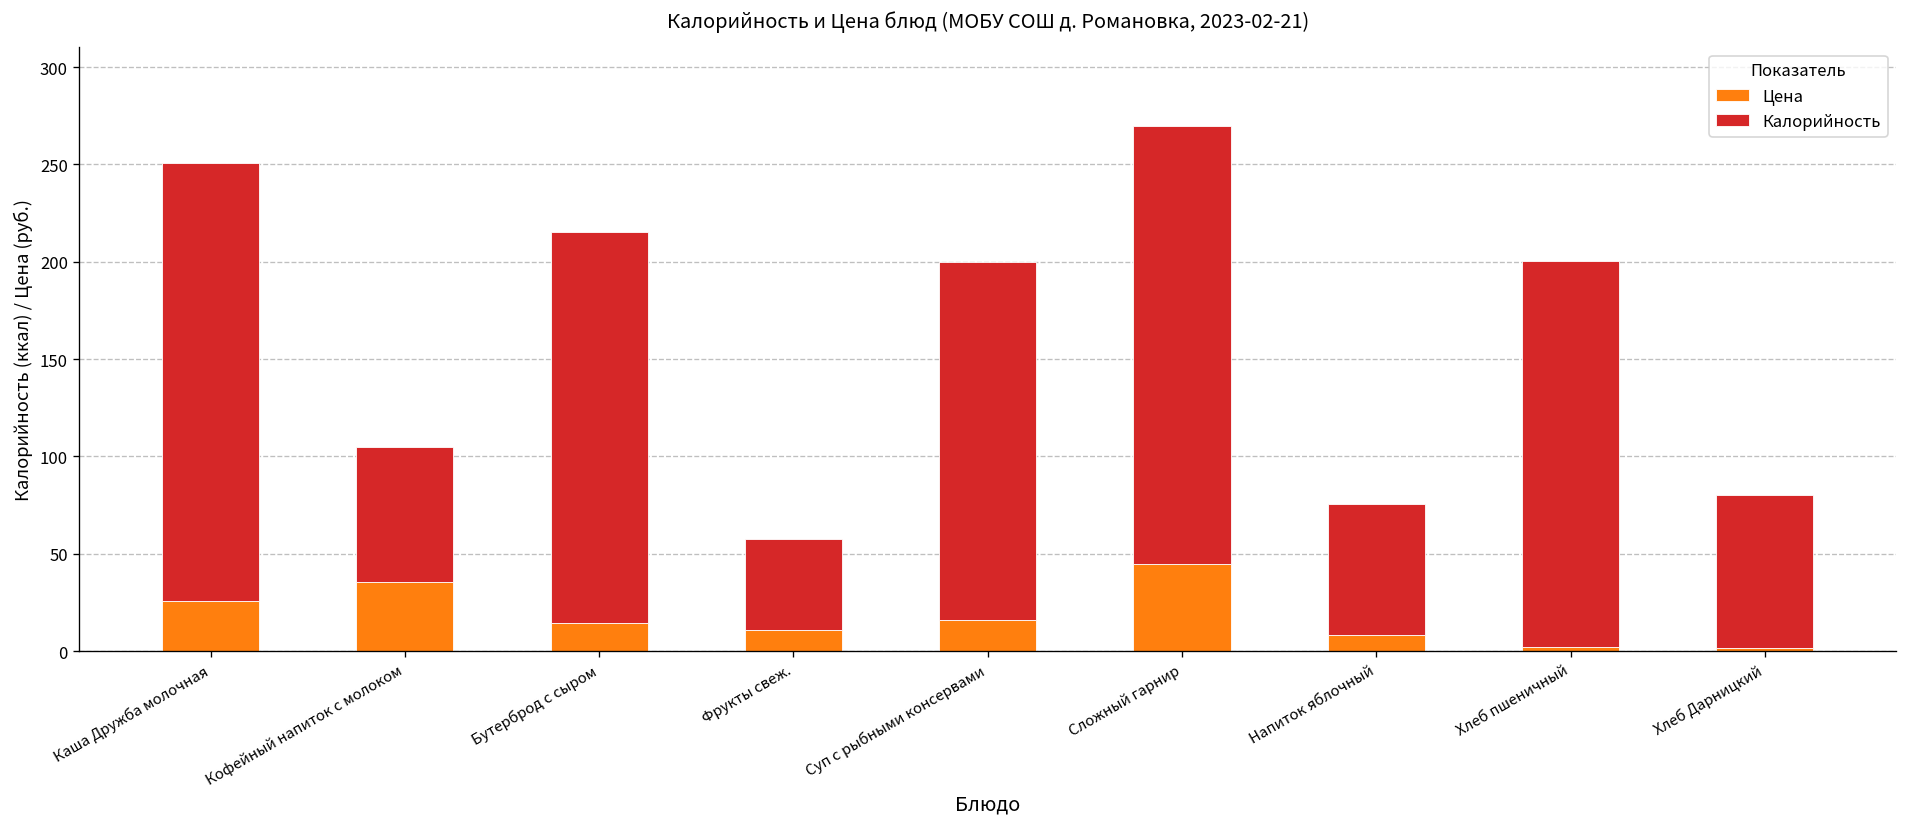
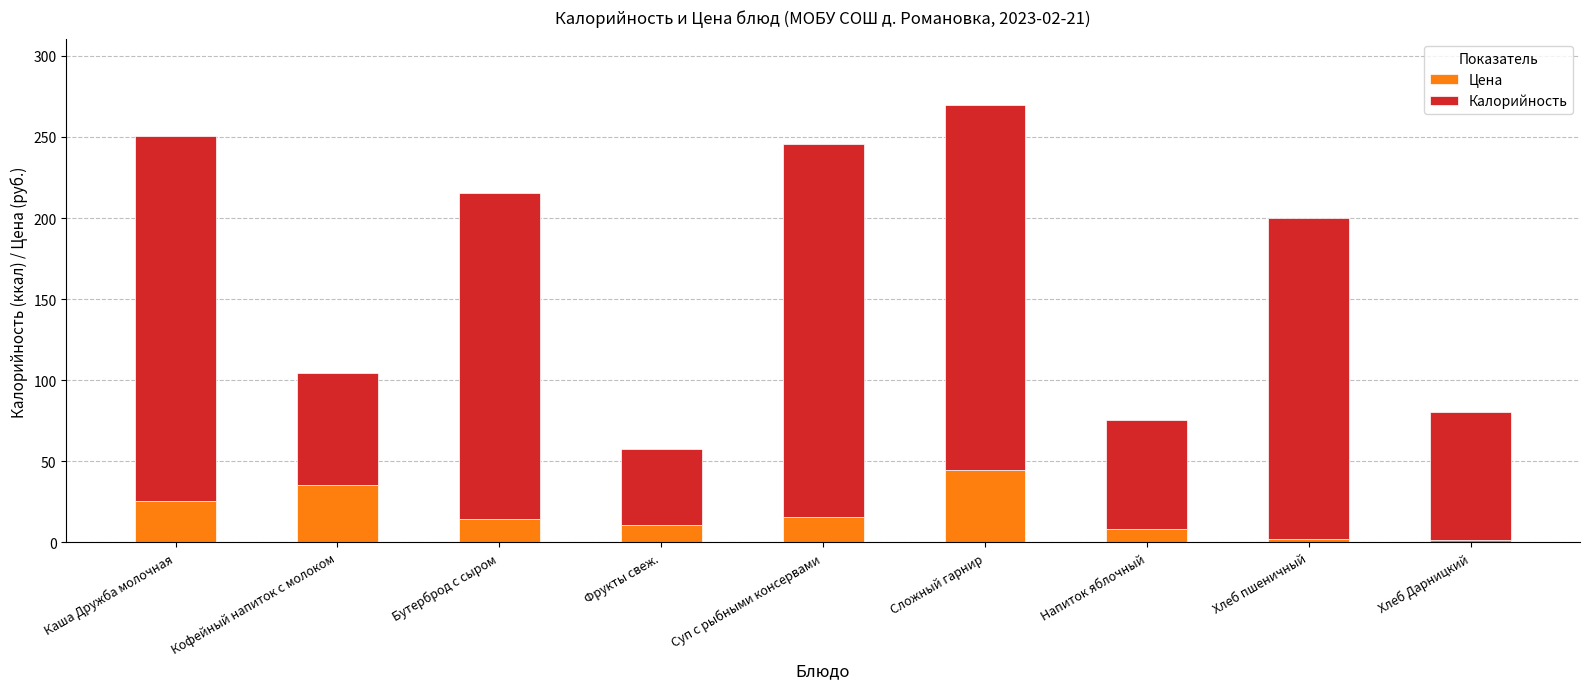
Калорийность, Суп с рыбными консервами: 184 -> 230
